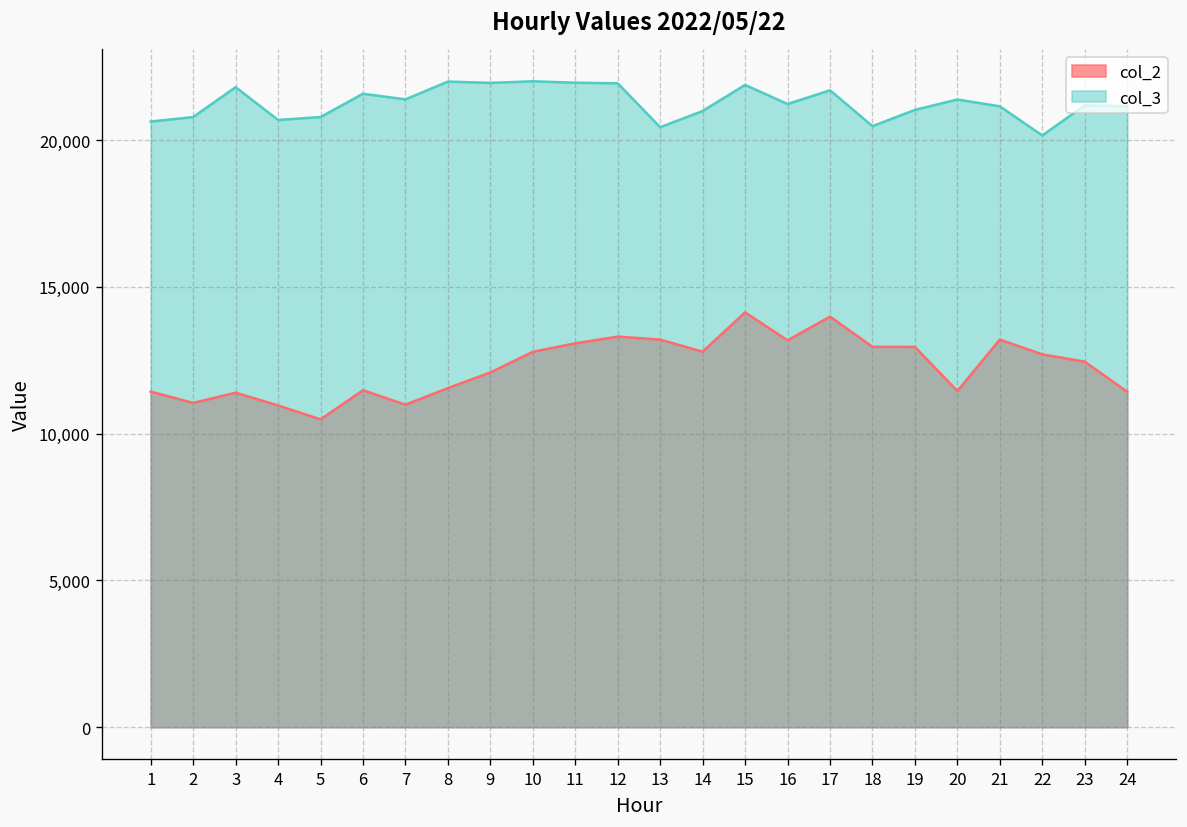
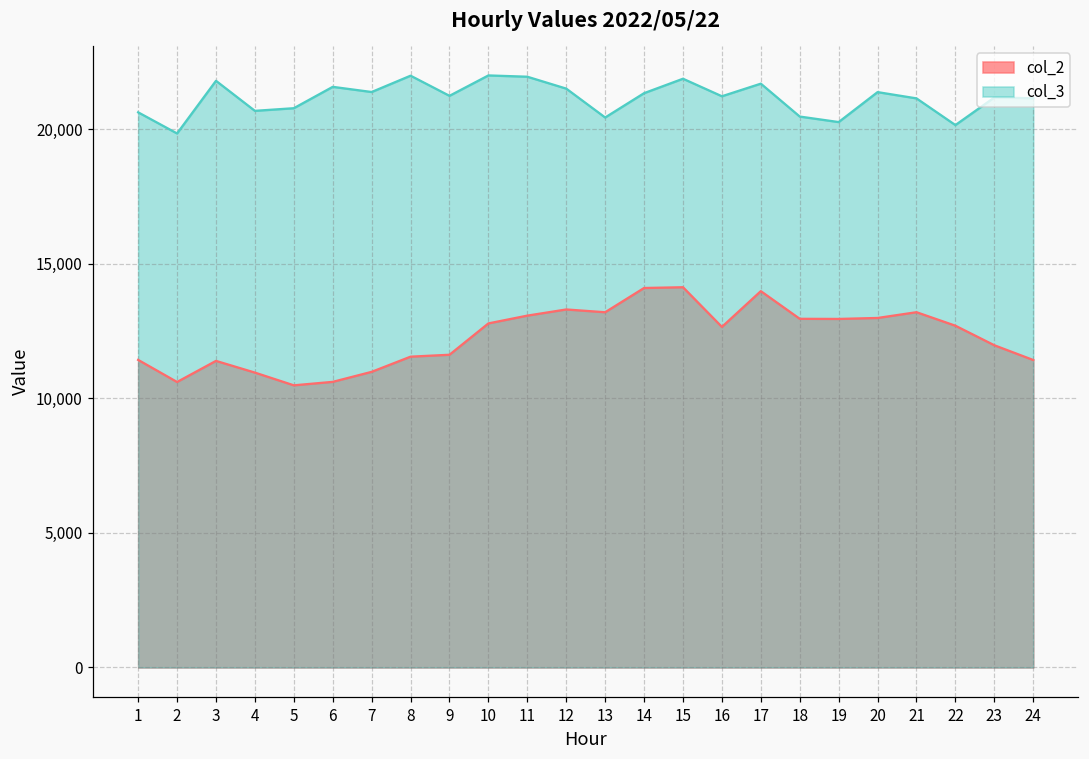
col_2, 2: 11,000 -> 10,600
col_3, 2: 20,800 -> 19,800
col_2, 6: 11,500 -> 10,600
col_2, 9: 12,100 -> 11,600
col_3, 9: 21,900 -> 21,200
col_3, 12: 21,900 -> 21,500
col_2, 14: 12,800 -> 14,100
col_3, 14: 21,000 -> 21,300
col_2, 16: 13,200 -> 12,700
col_3, 19: 21,000 -> 20,300
col_2, 20: 11,400 -> 13,000
col_2, 23: 12,400 -> 12,000
